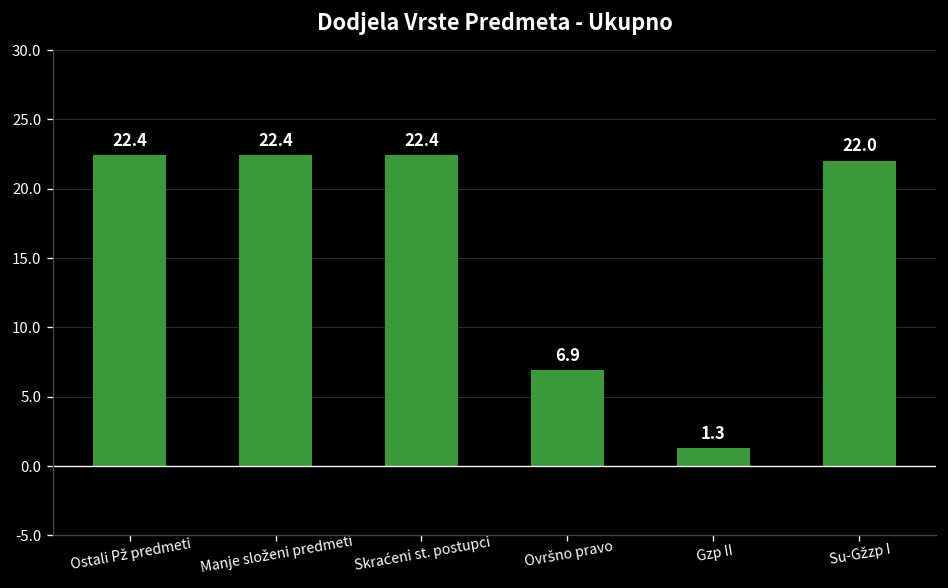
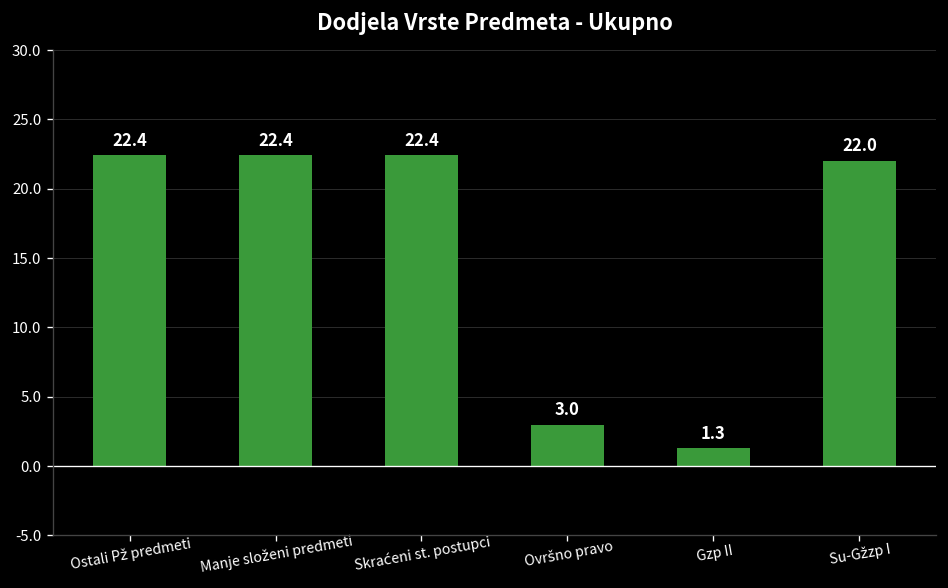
Ovršno pravo: 6.9 -> 3.0
